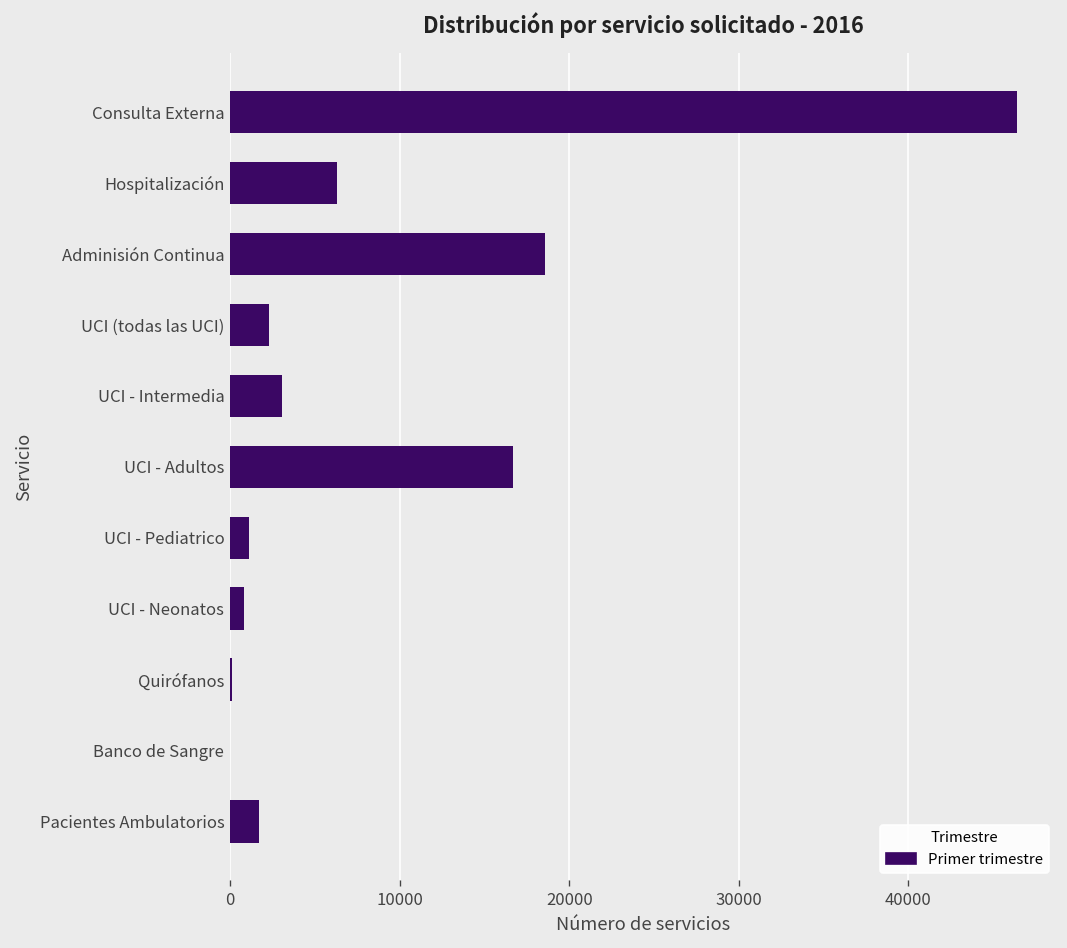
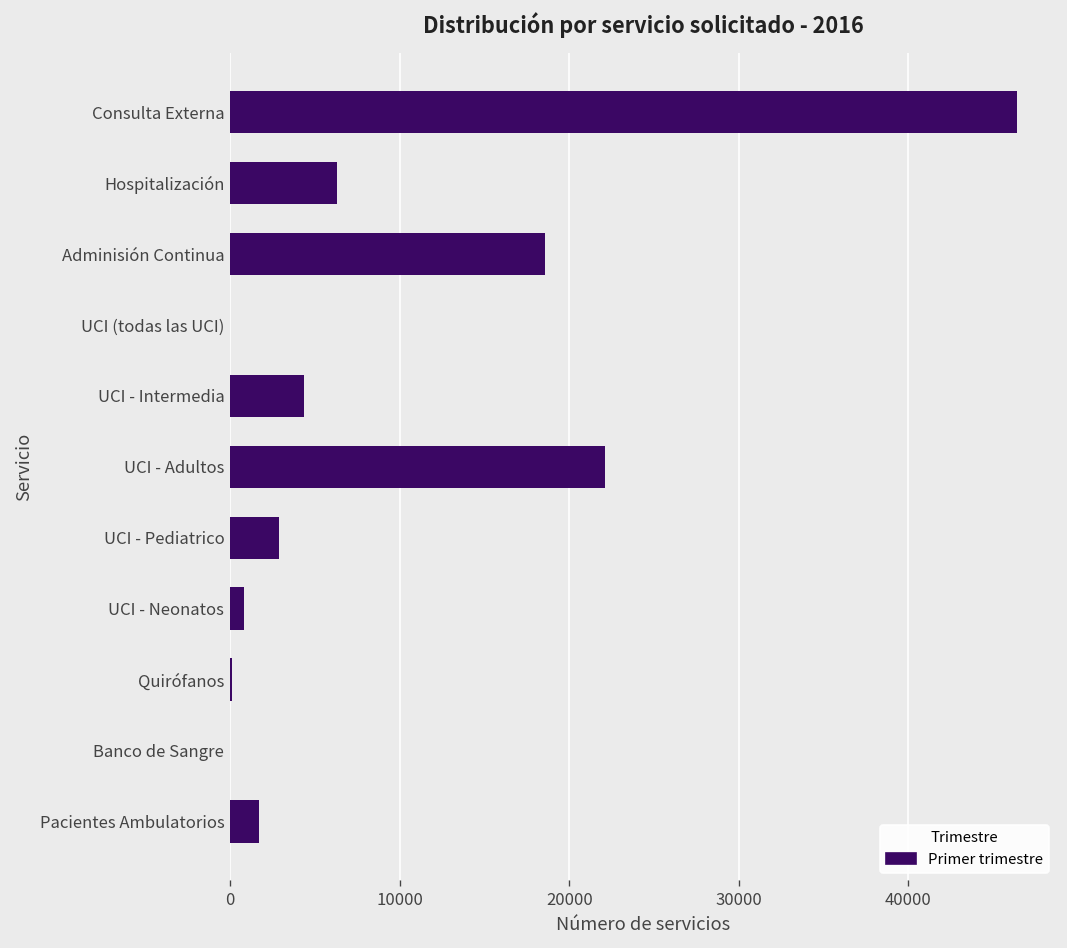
UCI (todas las UCI): 2300 -> 0
UCI - Intermedia: 3100 -> 4400
UCI - Adultos: 16700 -> 22100
UCI - Pediatrico: 1100 -> 2900
